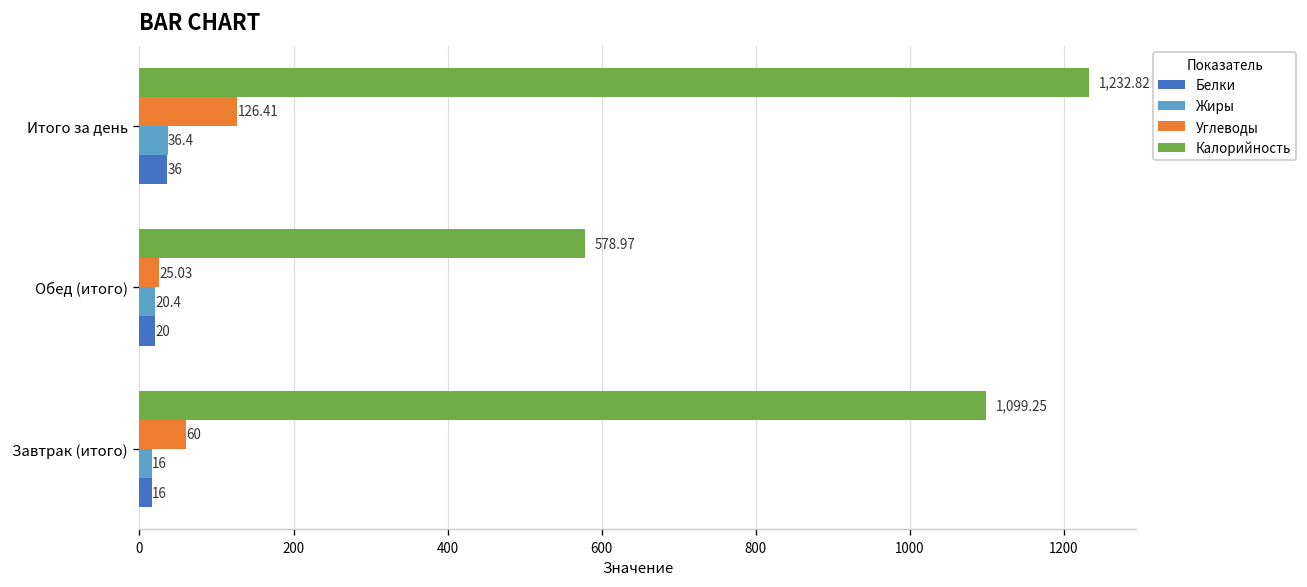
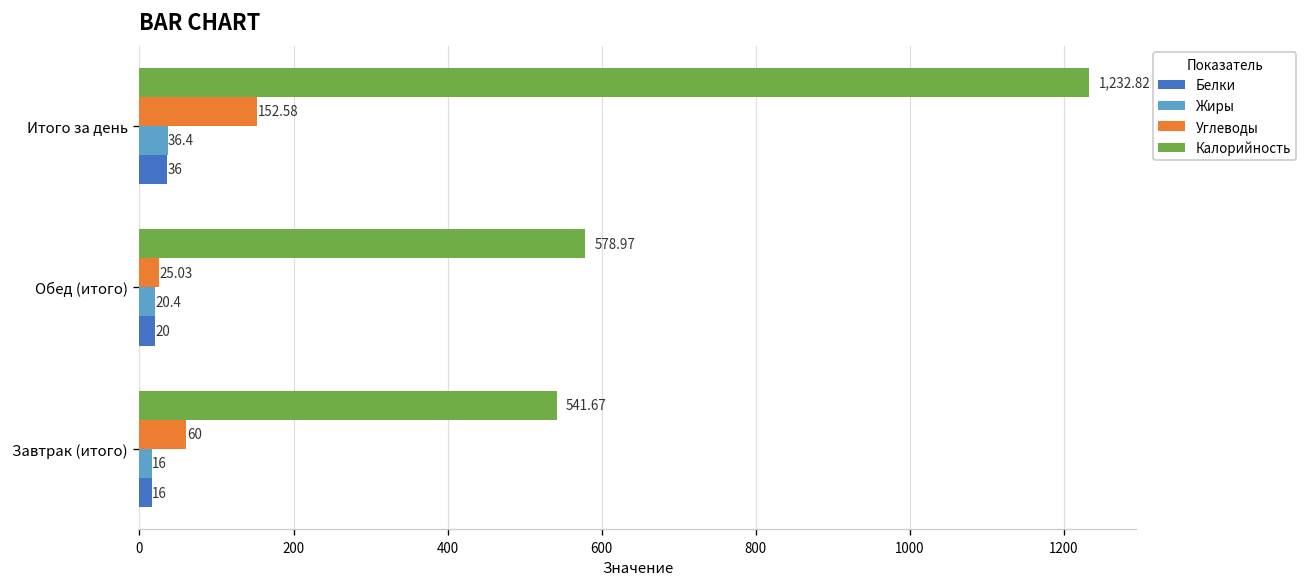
Углеводы, Итого за день: 126.41 -> 152.58
Калорийность, Завтрак (итого): 1,099.25 -> 541.67
